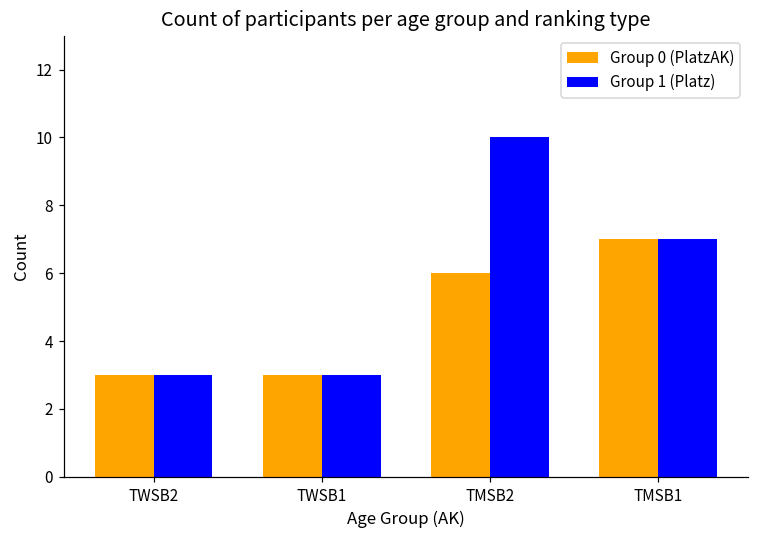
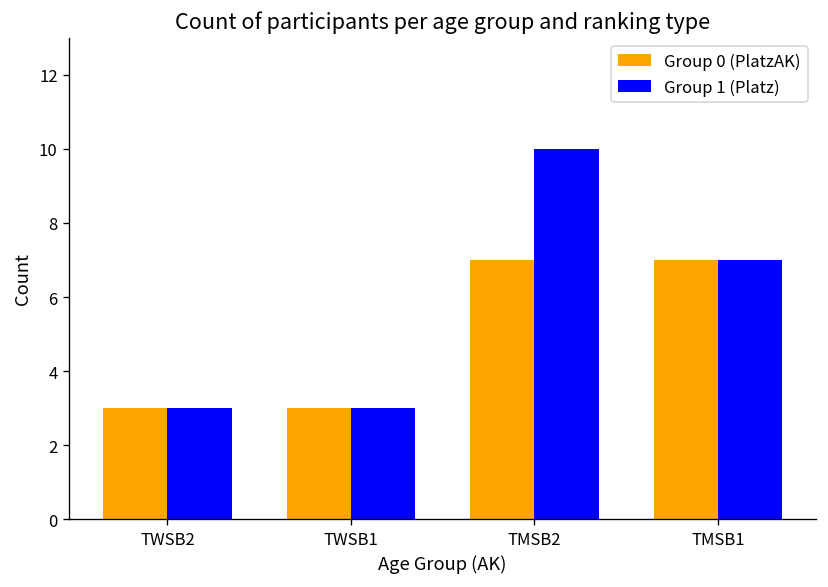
Group 0 (PlatzAK), TMSB2: 6 -> 7
